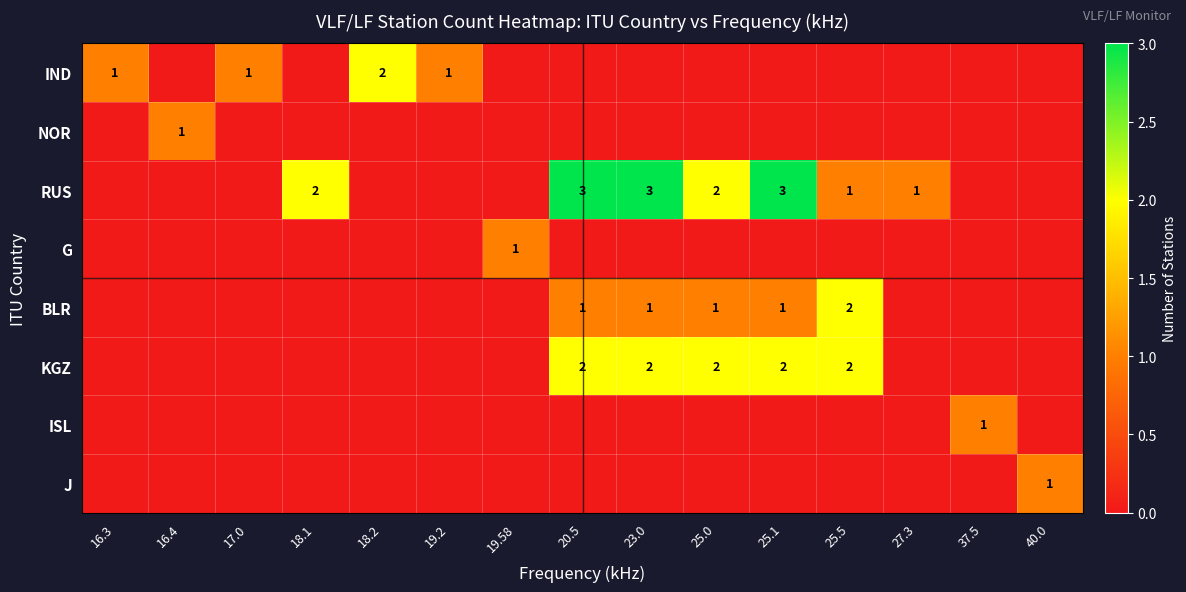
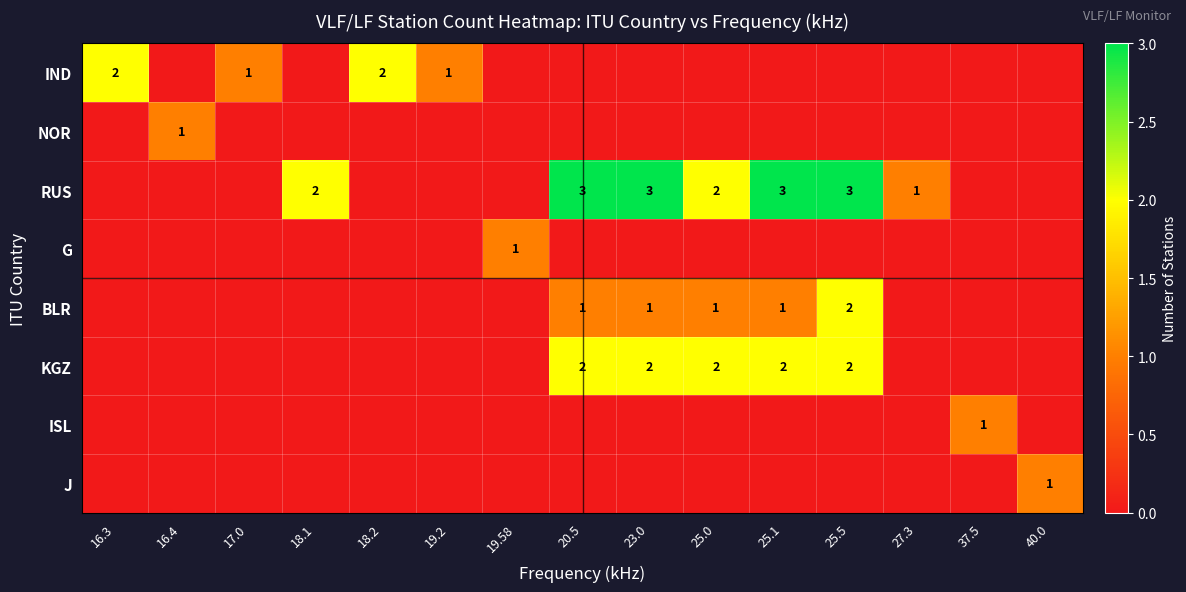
IND, 16.3: 1 -> 2
RUS, 25.5: 1 -> 3
